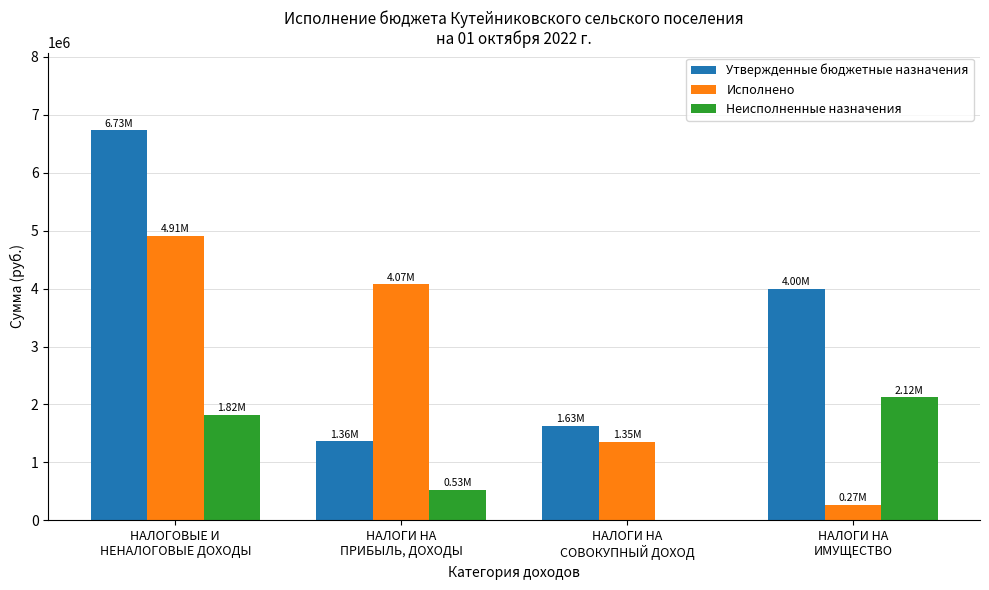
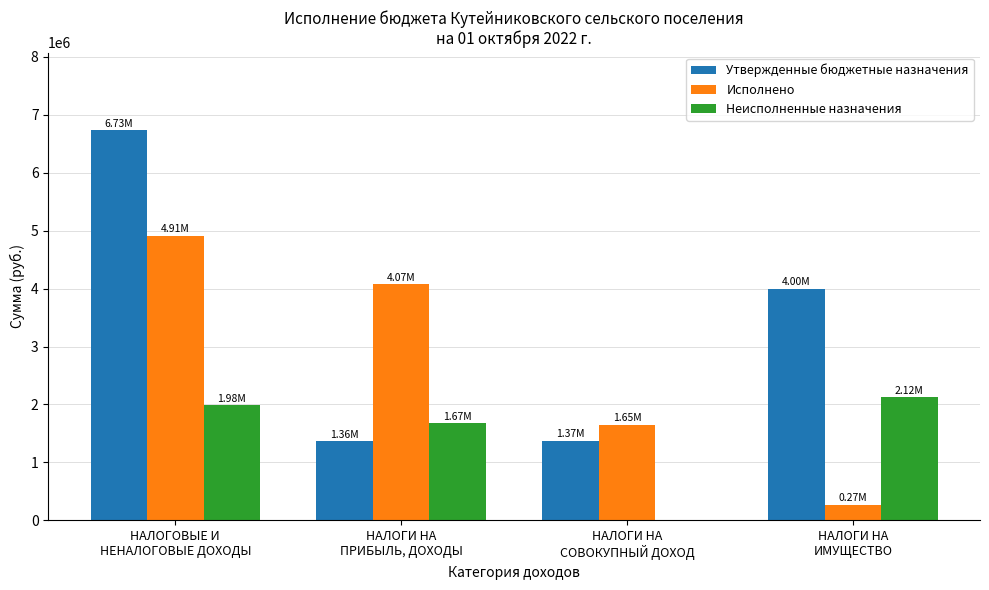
Неисполненные назначения, НАЛОГОВЫЕ И НЕНАЛОГОВЫЕ ДОХОДЫ: 1.82M -> 1.98M
Неисполненные назначения, НАЛОГИ НА ПРИБЫЛЬ, ДОХОДЫ: 0.53M -> 1.67M
Утвержденные бюджетные назначения, НАЛОГИ НА СОВОКУПНЫЙ ДОХОД: 1.63M -> 1.37M
Исполнено, НАЛОГИ НА СОВОКУПНЫЙ ДОХОД: 1.35M -> 1.65M
